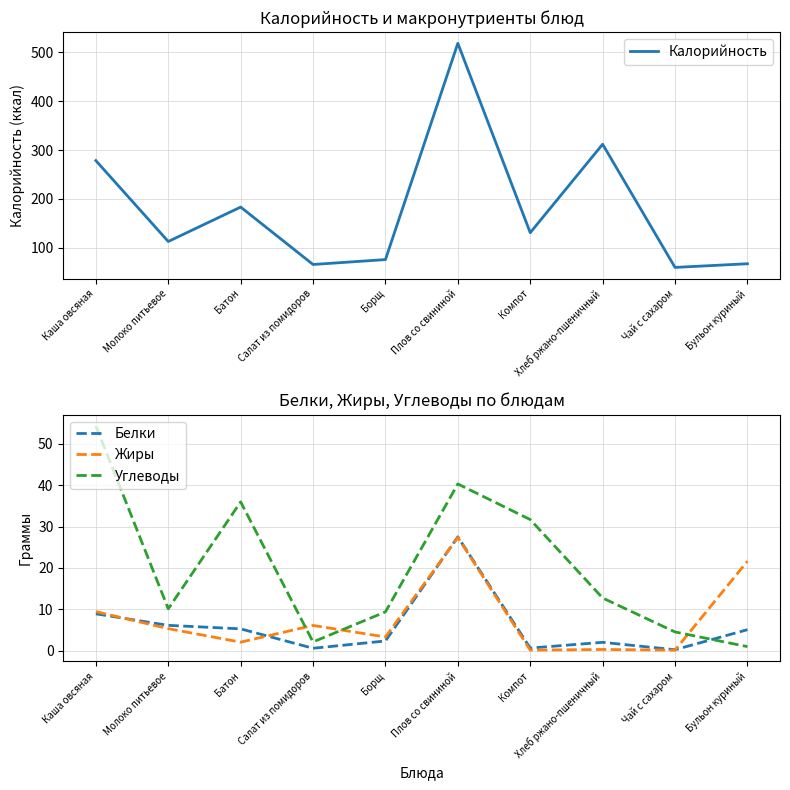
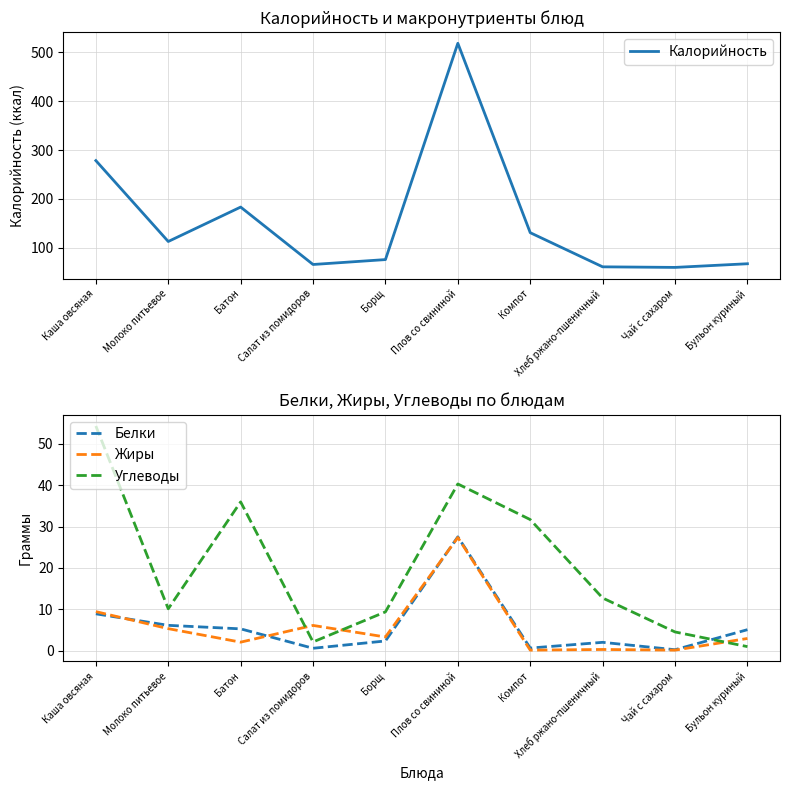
Калорийность и макронутриенты блюд, Хлеб ржано-пшеничный: 310 -> 60
Белки, Жиры, Углеводы по блюдам, Жиры, Бульон куриный: 22 -> 3
